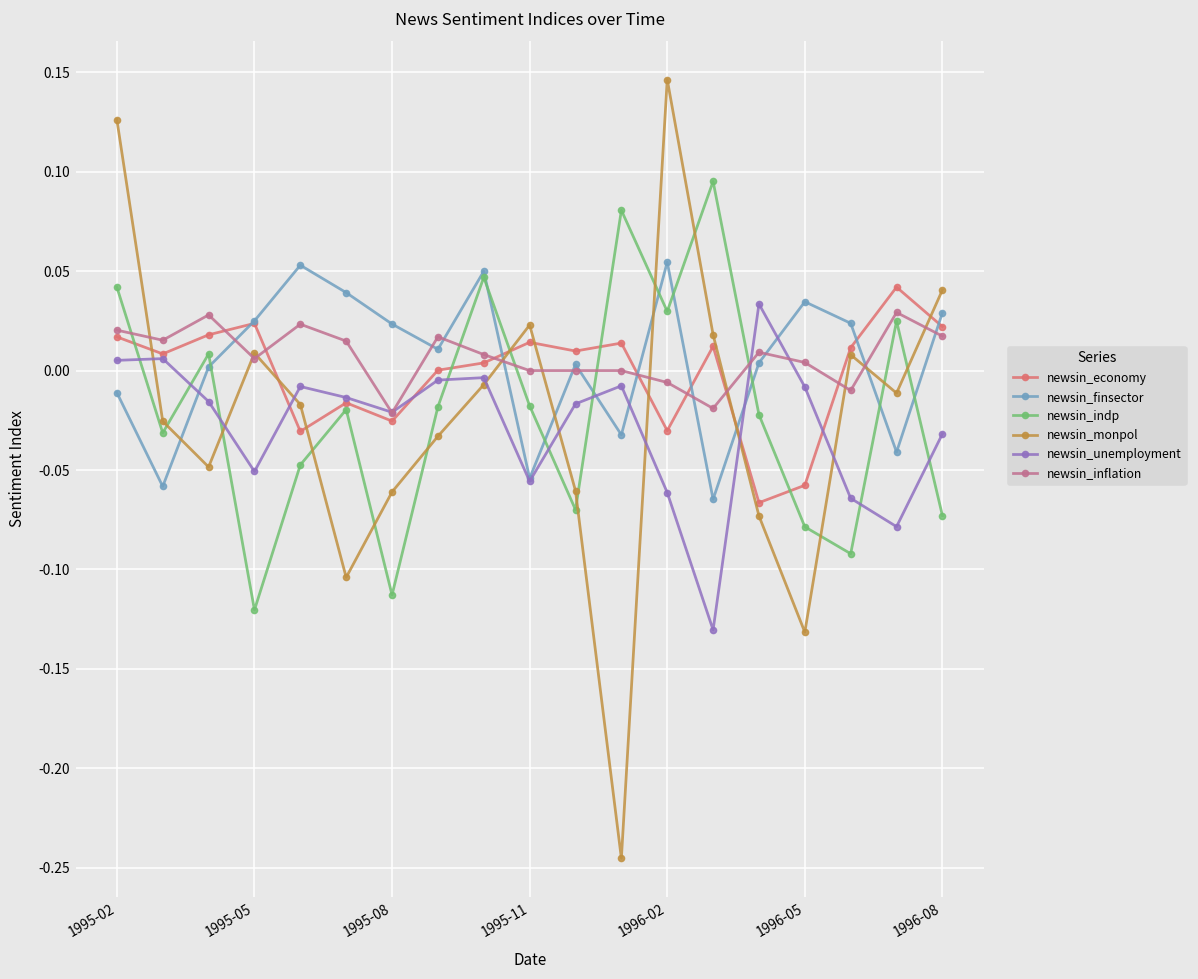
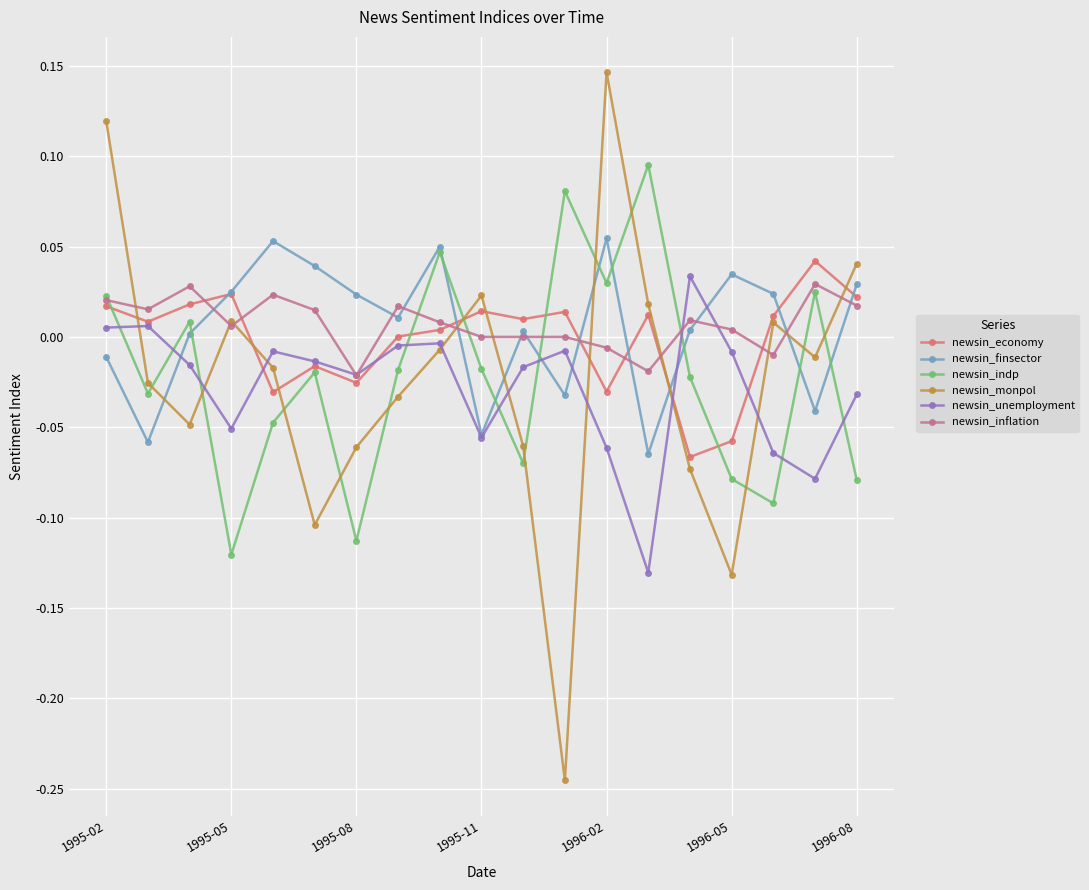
newsin_indp, 1995-02: 0.042 -> 0.023
newsin_monpol, 1995-02: 0.126 -> 0.119
newsin_indp, 1996-08: -0.073 -> -0.079
